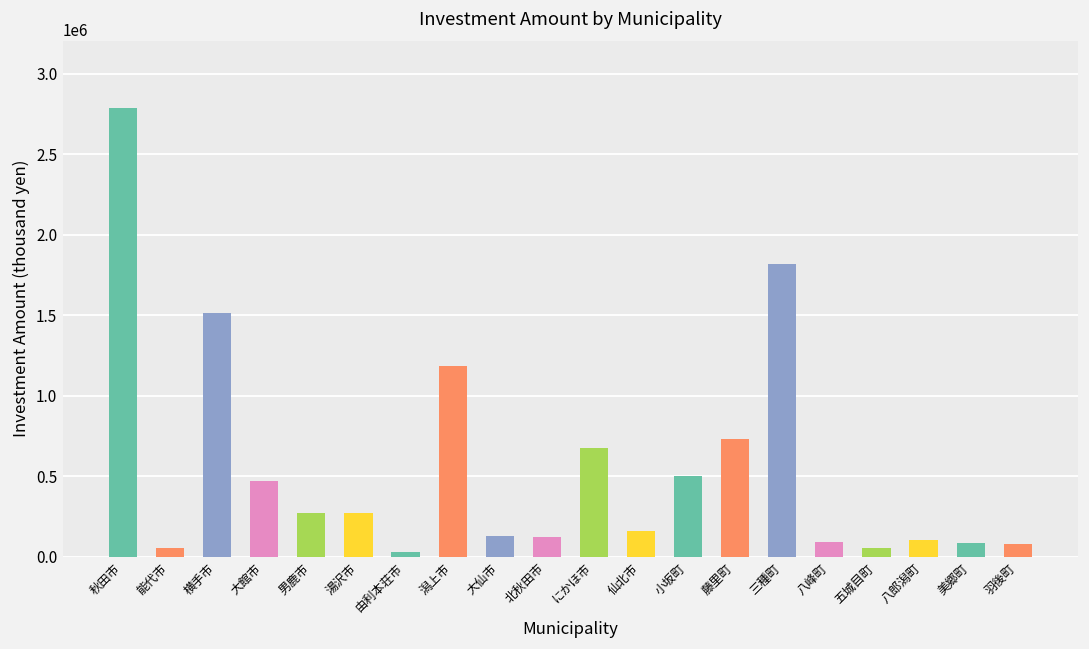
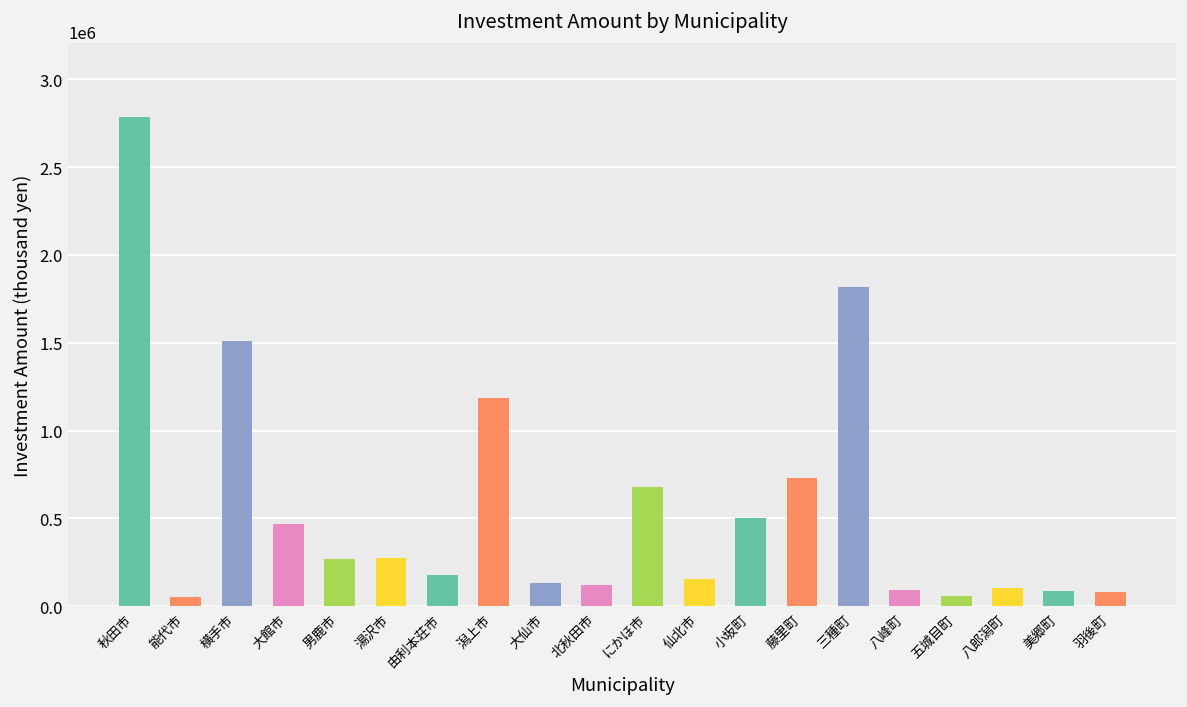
由利本荘市: 30000 -> 180000
